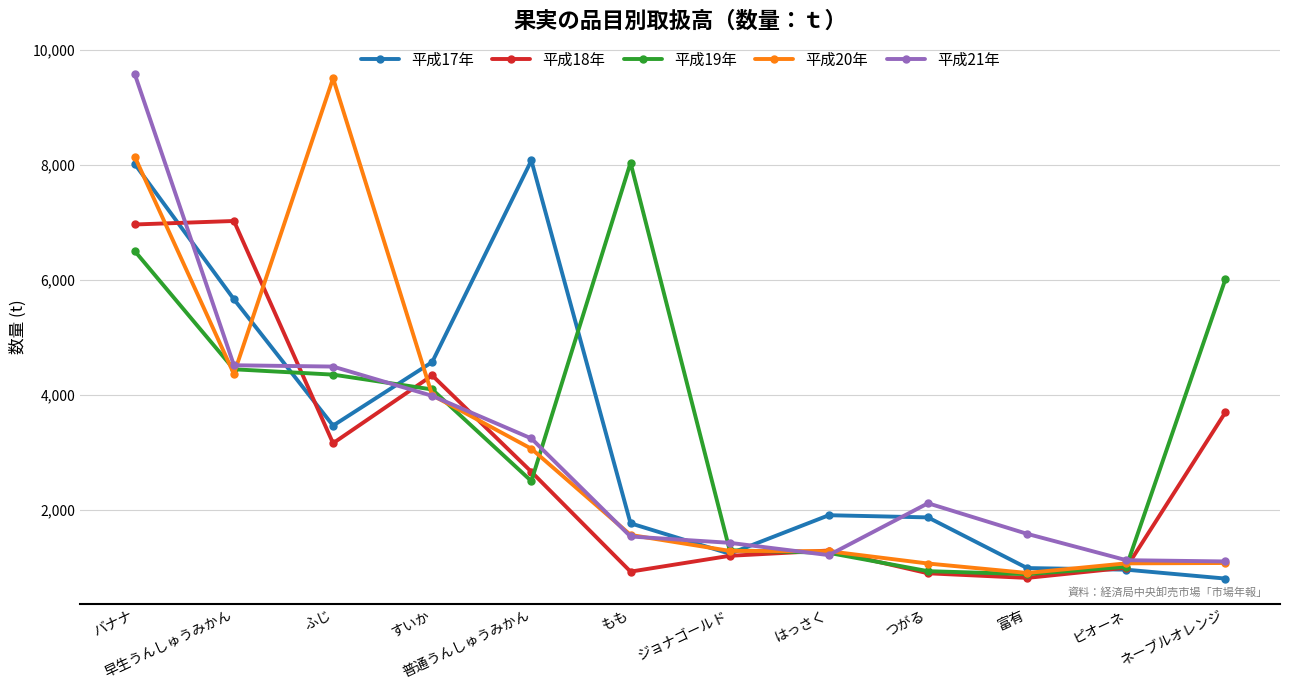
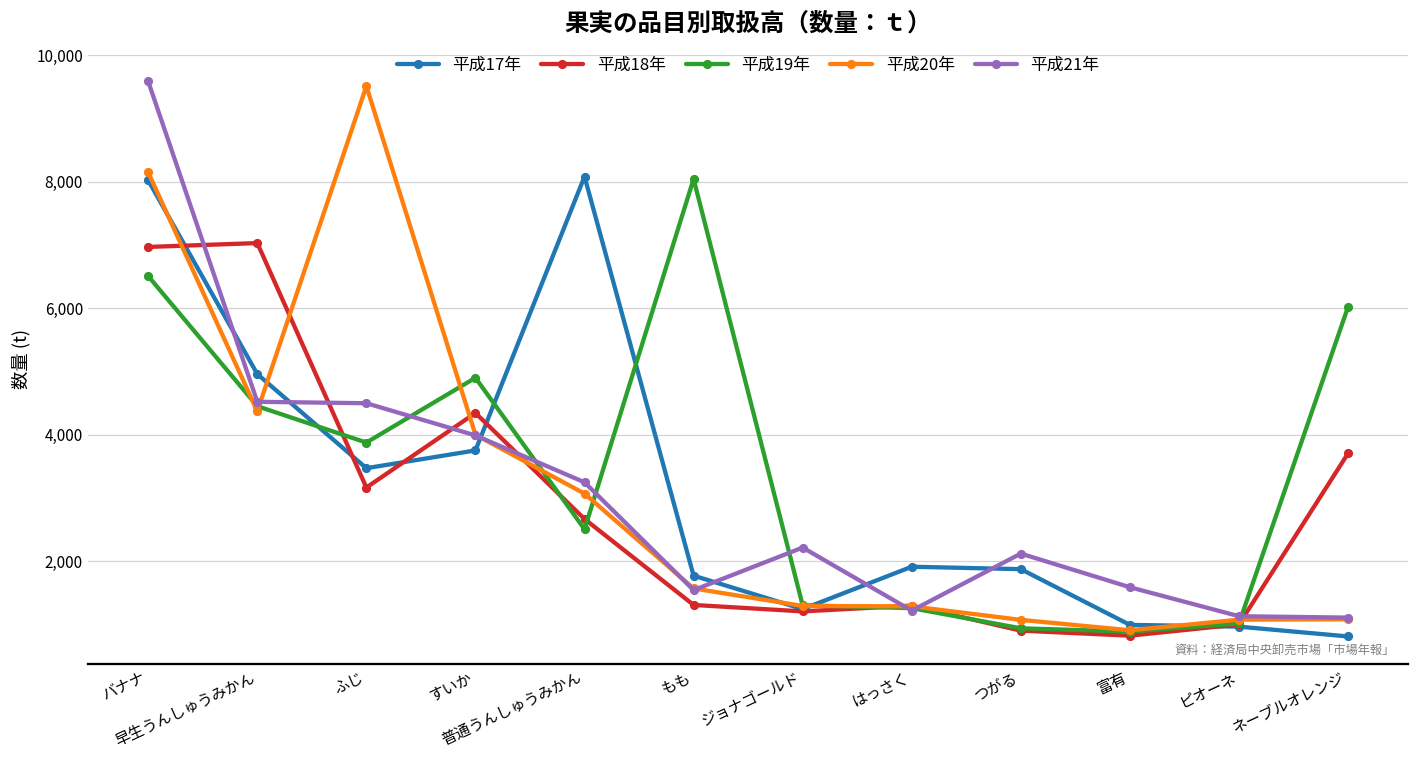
平成17年, 早生うんしゅうみかん: 5,700 -> 5,000
平成19年, ふじ: 4,400 -> 3,900
平成17年, すいか: 4,600 -> 3,700
平成19年, すいか: 4,100 -> 4,900
平成18年, もも: 900 -> 1,300
平成21年, ジョナゴールド: 1,400 -> 2,200
